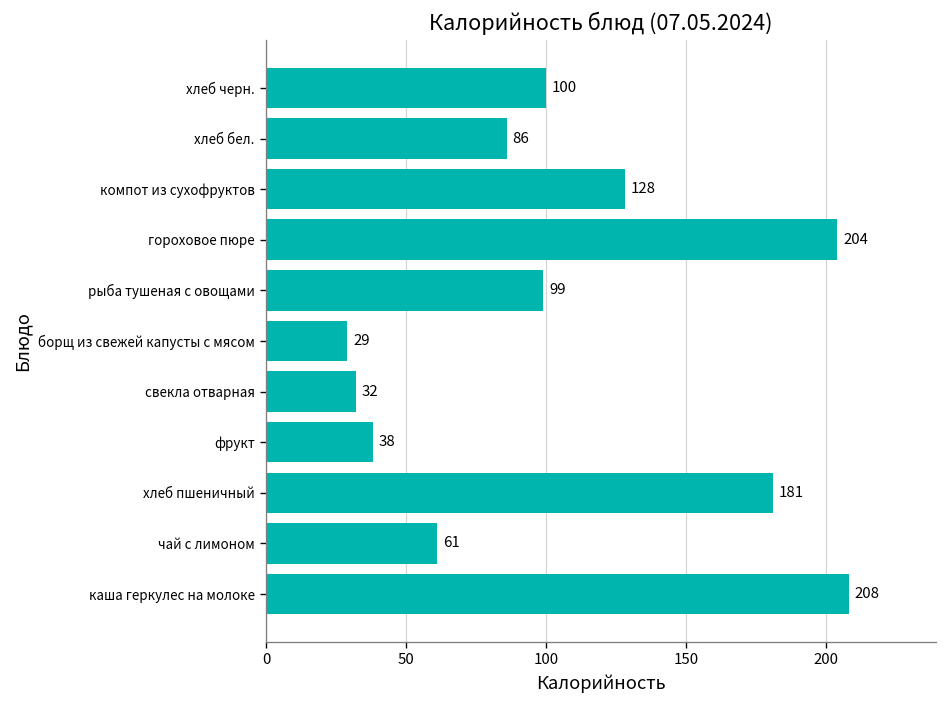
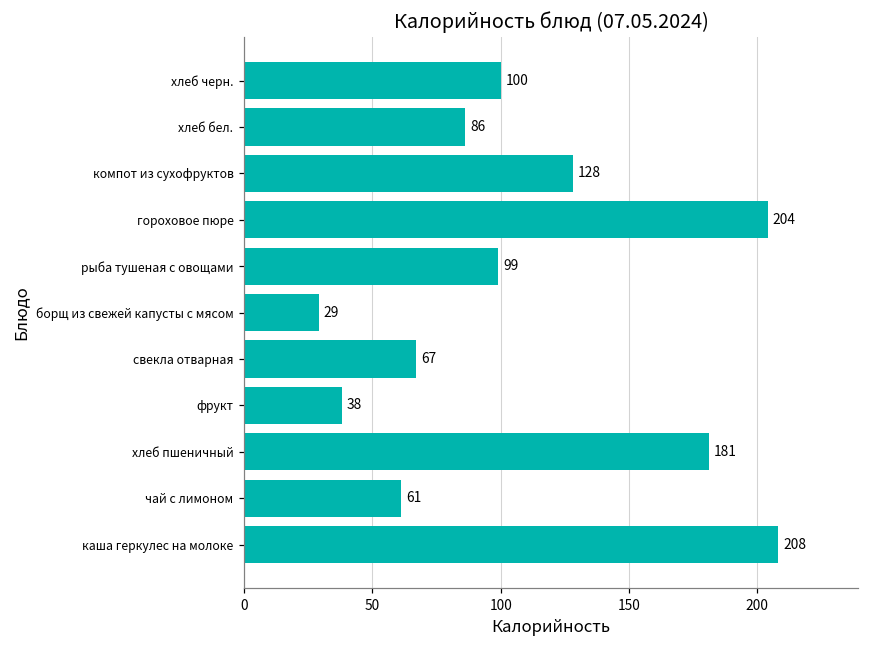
свекла отварная: 32 -> 67
